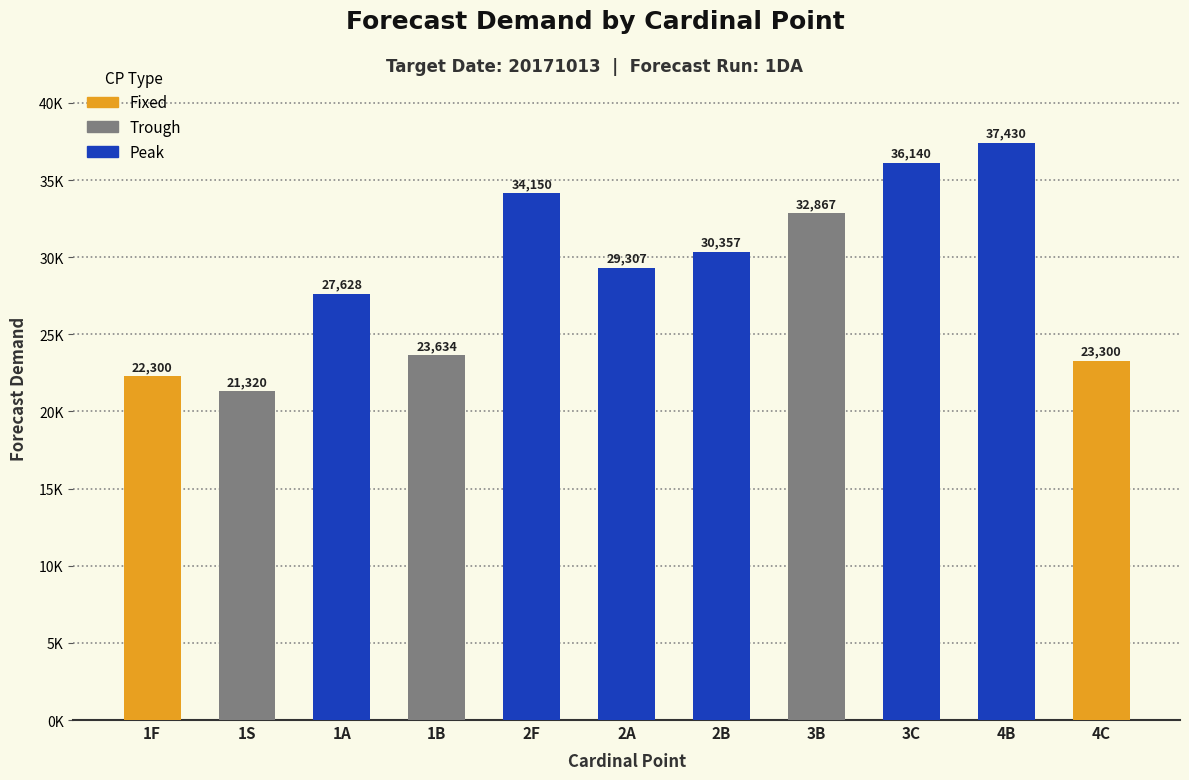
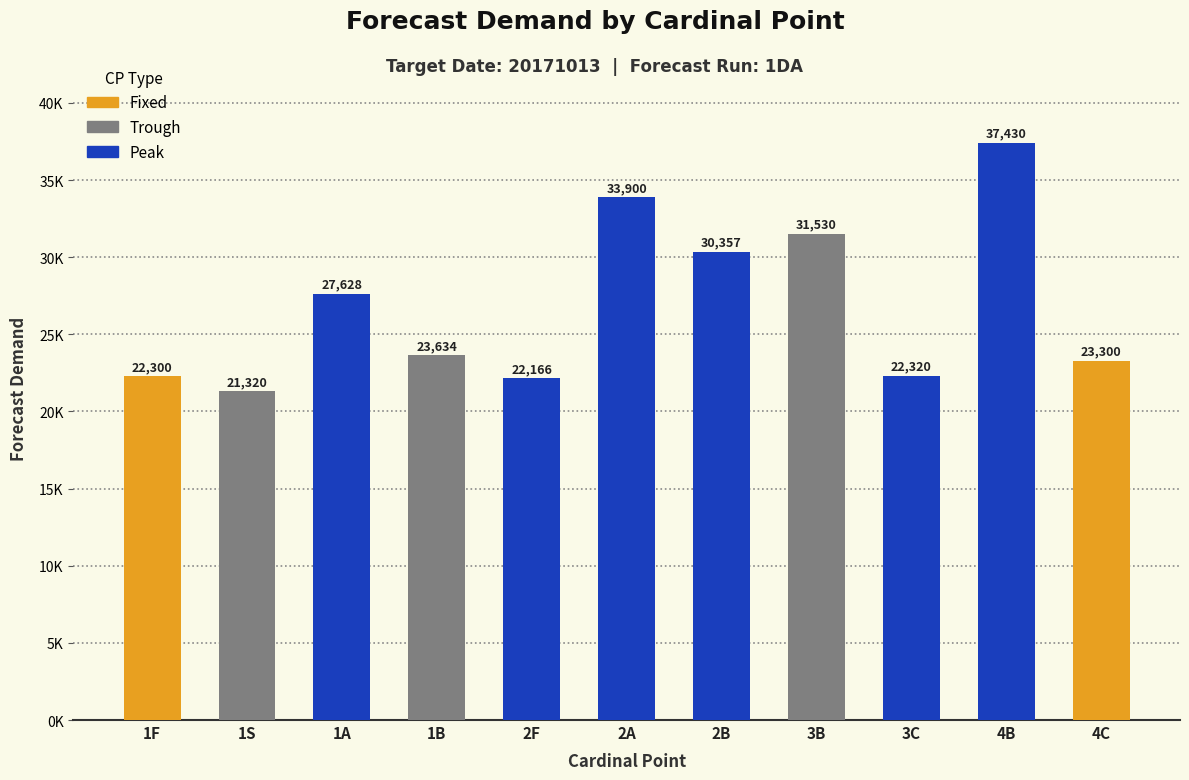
2F: 34,150 -> 22,166
2A: 29,307 -> 33,900
3B: 32,867 -> 31,530
3C: 36,140 -> 22,320
